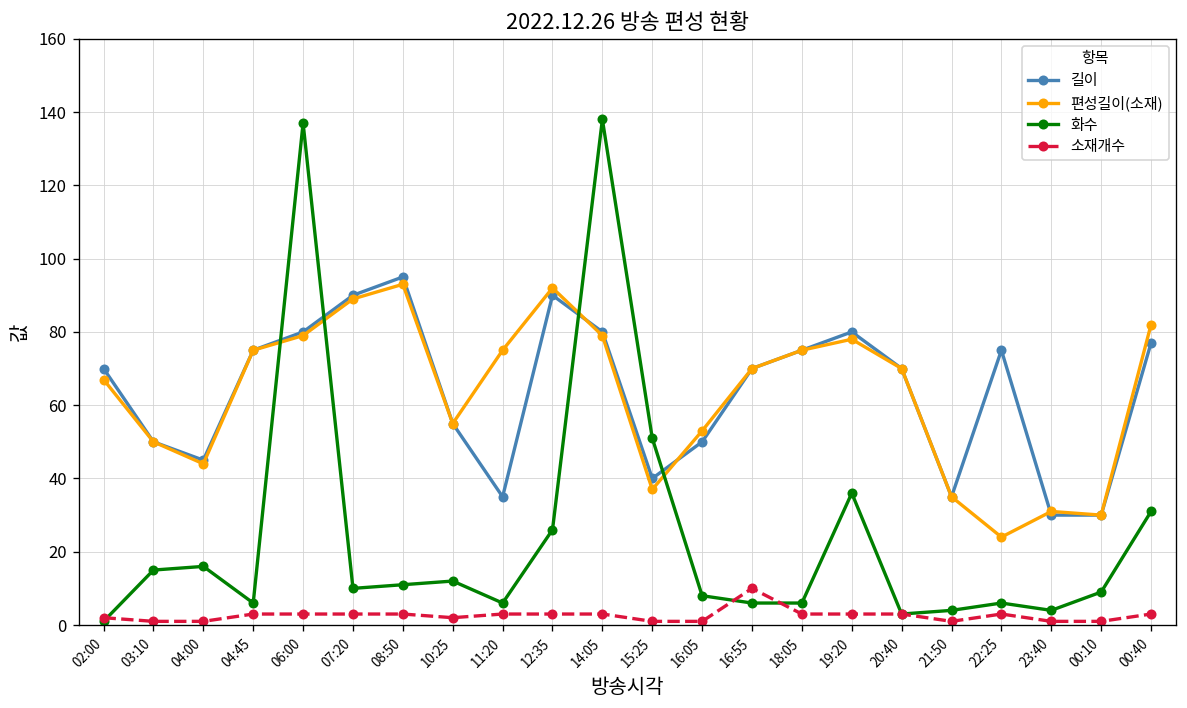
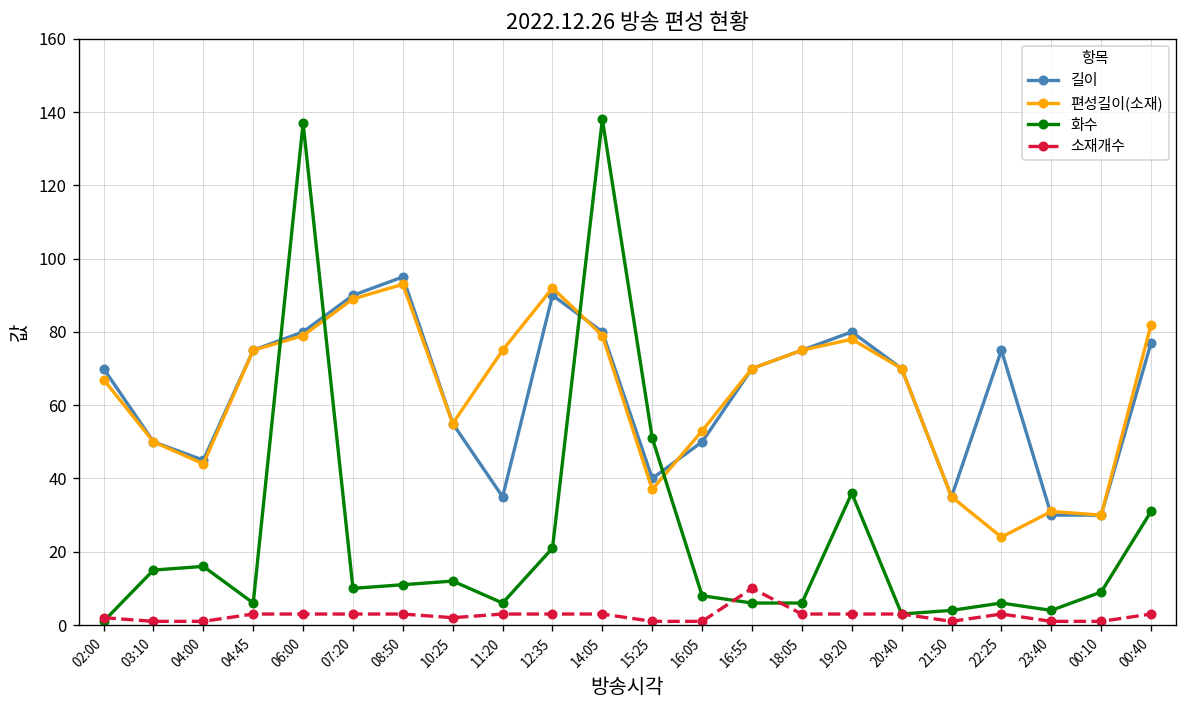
화수, 12:35: 26 -> 21
